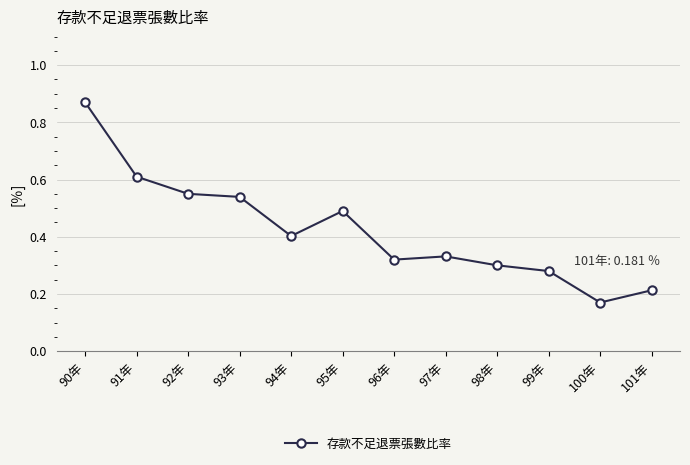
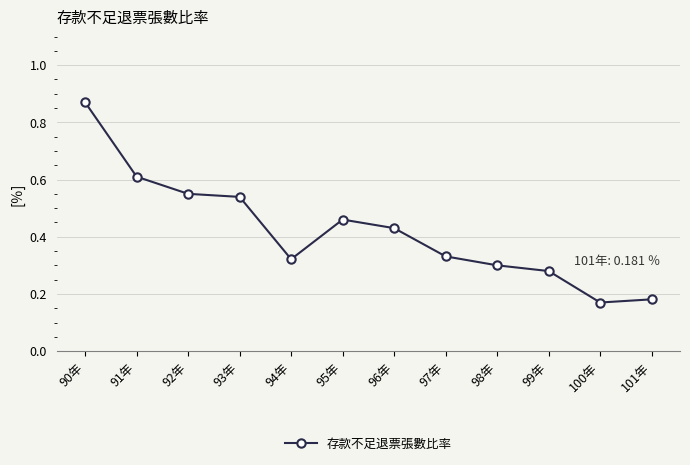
94年: 0.40 -> 0.32
95年: 0.49 -> 0.46
96年: 0.32 -> 0.43
101年: 0.21 -> 0.18
